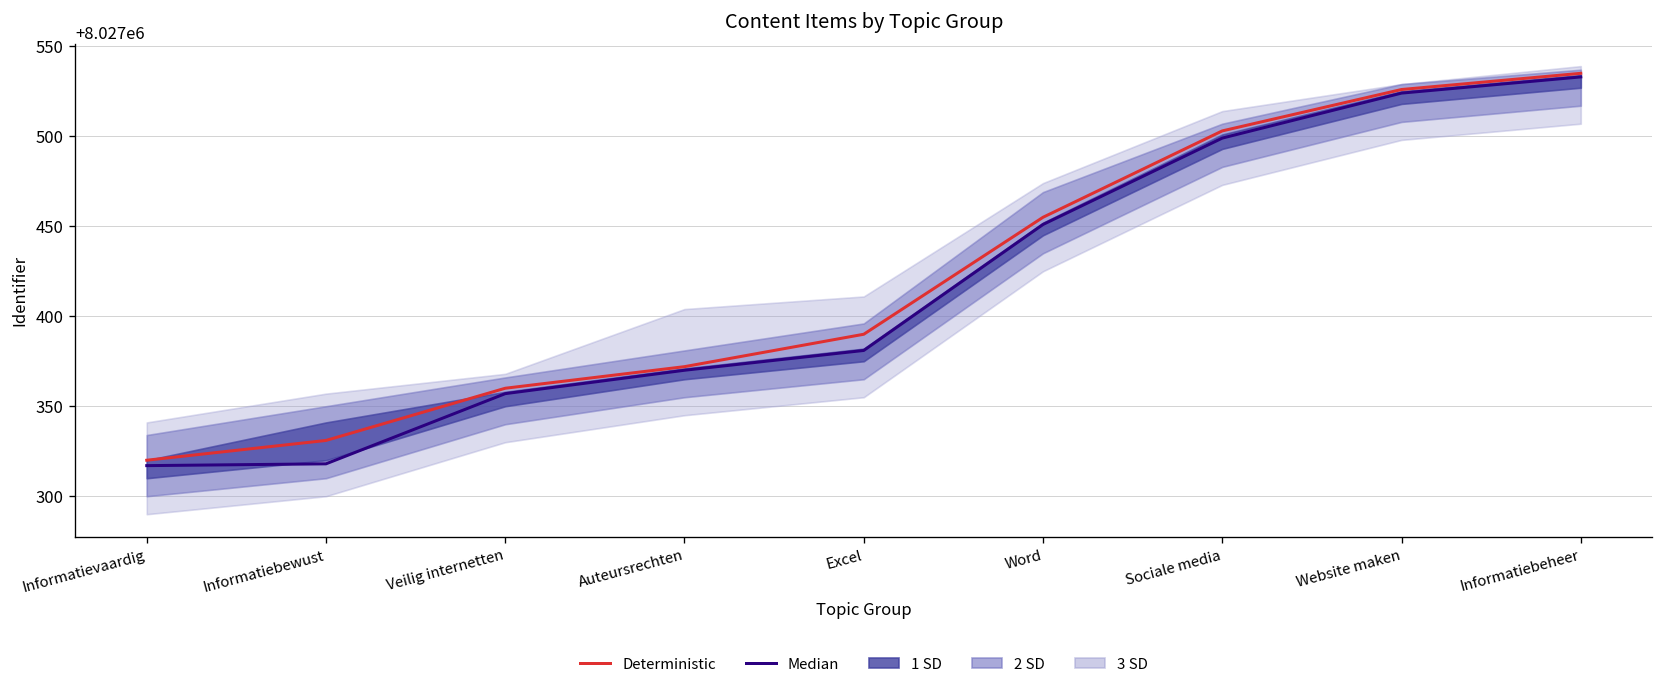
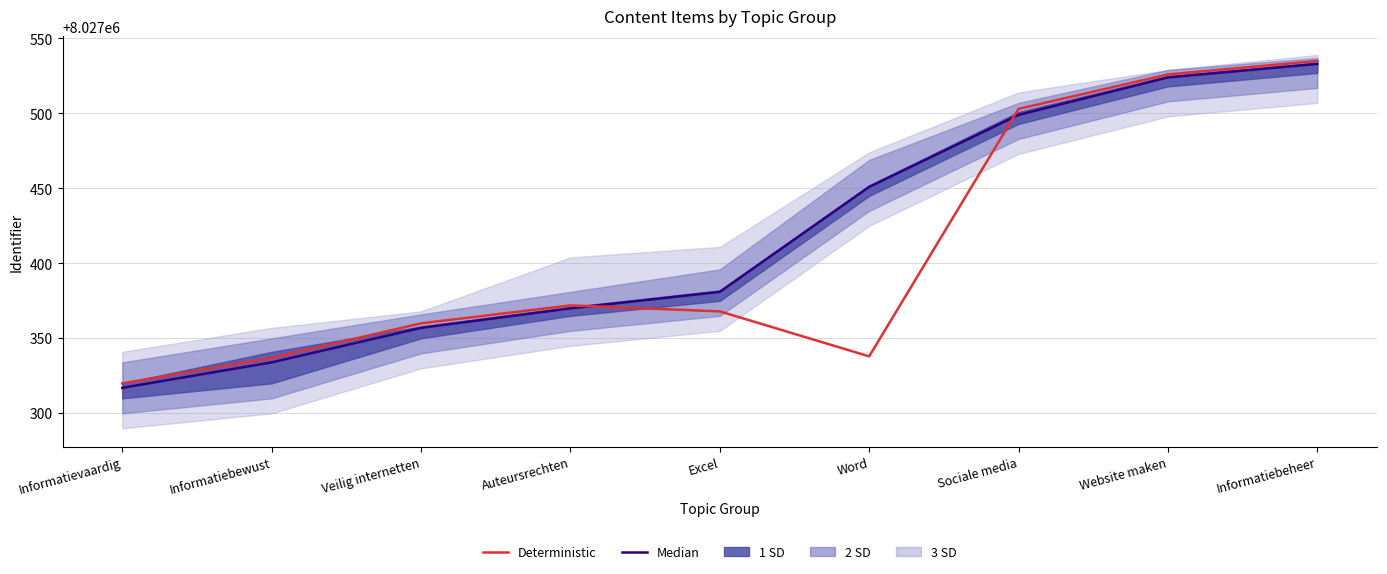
Median, Informatiebewust: 8027318 -> 8027334
Deterministic, Informatiebewust: 8027331 -> 8027337
Deterministic, Excel: 8027390 -> 8027368
Deterministic, Word: 8027455 -> 8027338
